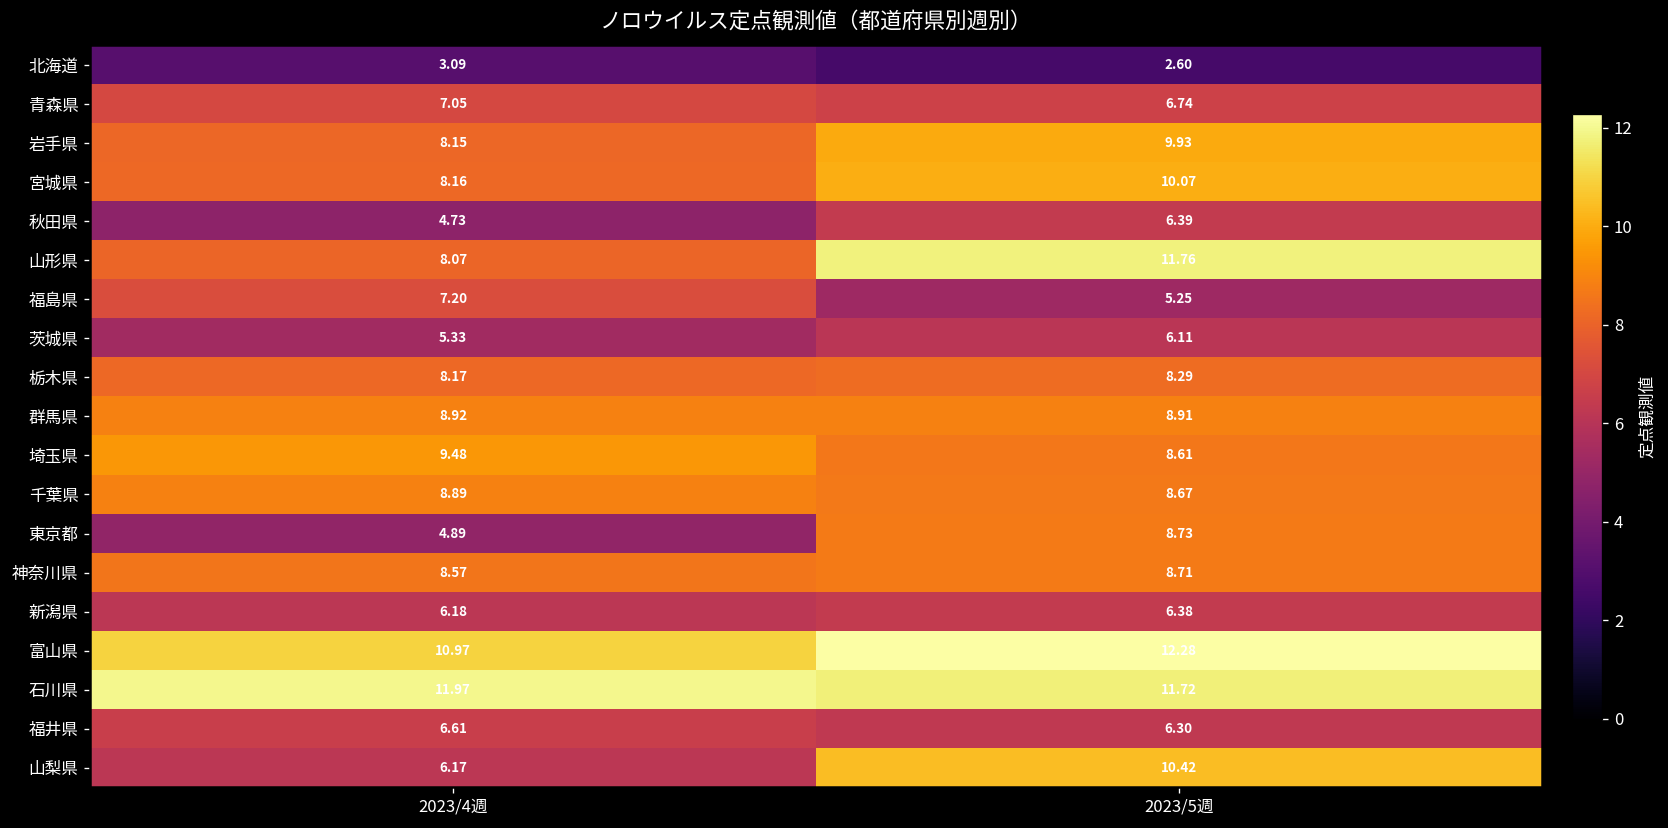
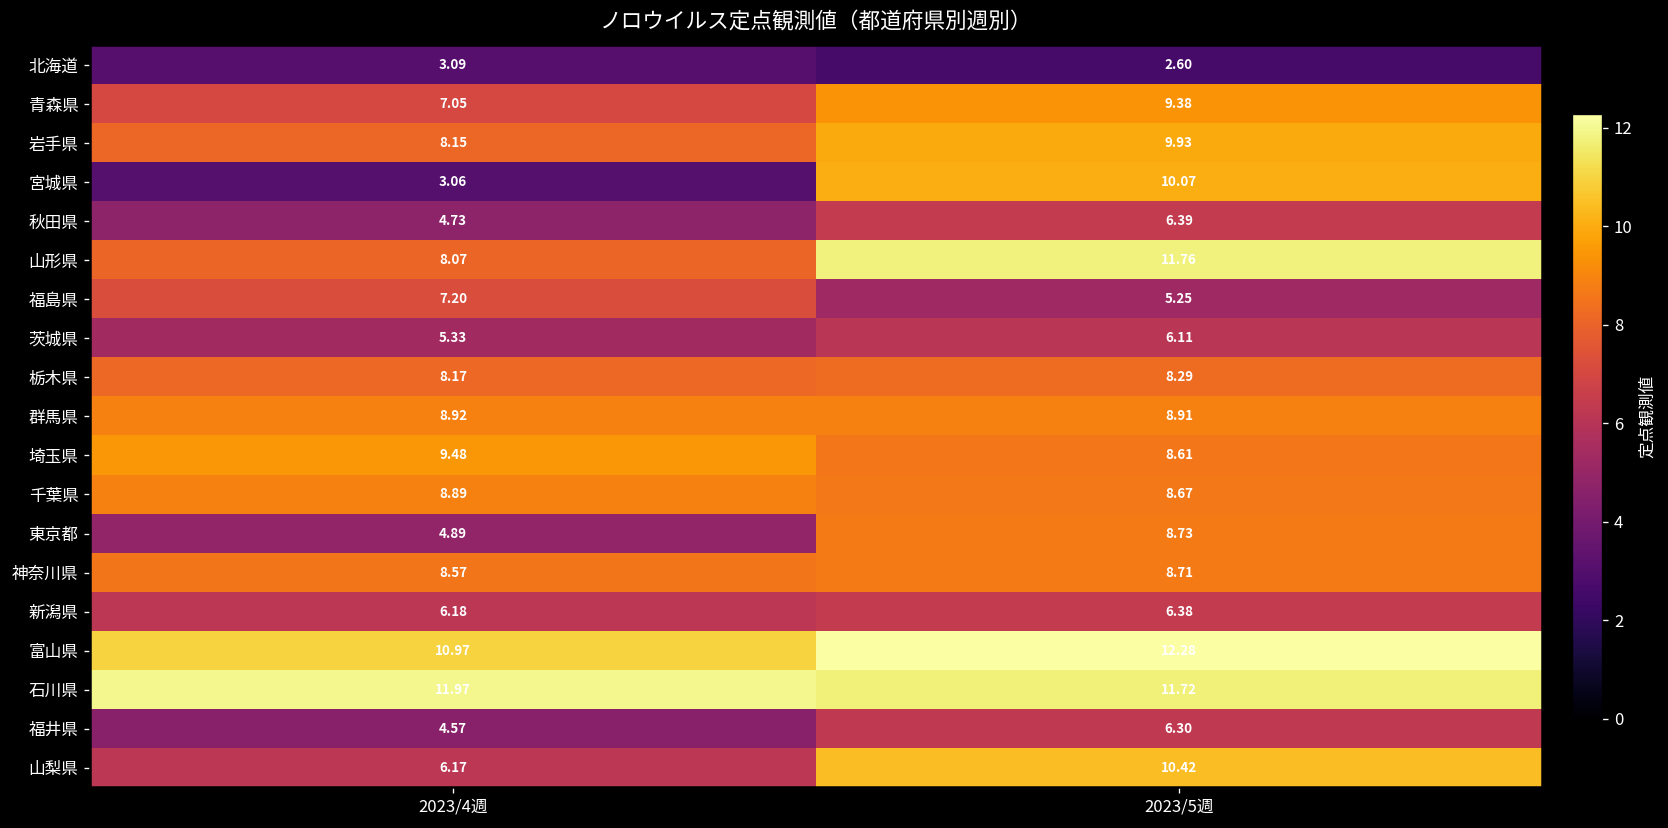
青森県, 2023/5週: 6.74 -> 9.38
宮城県, 2023/4週: 8.16 -> 3.06
福井県, 2023/4週: 6.61 -> 4.57
